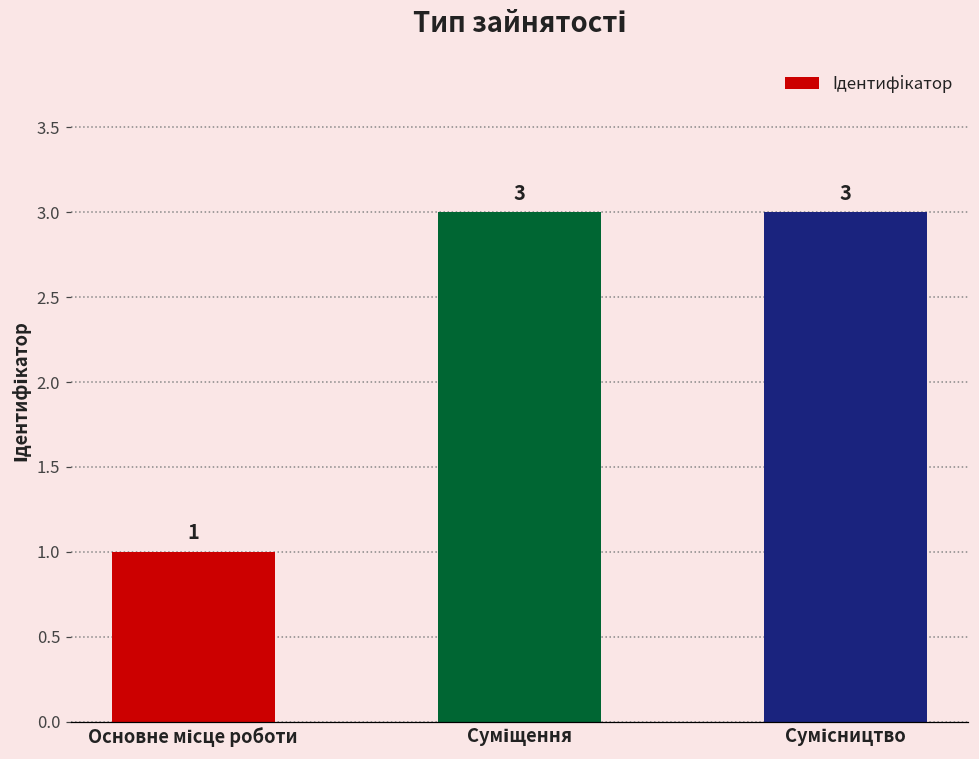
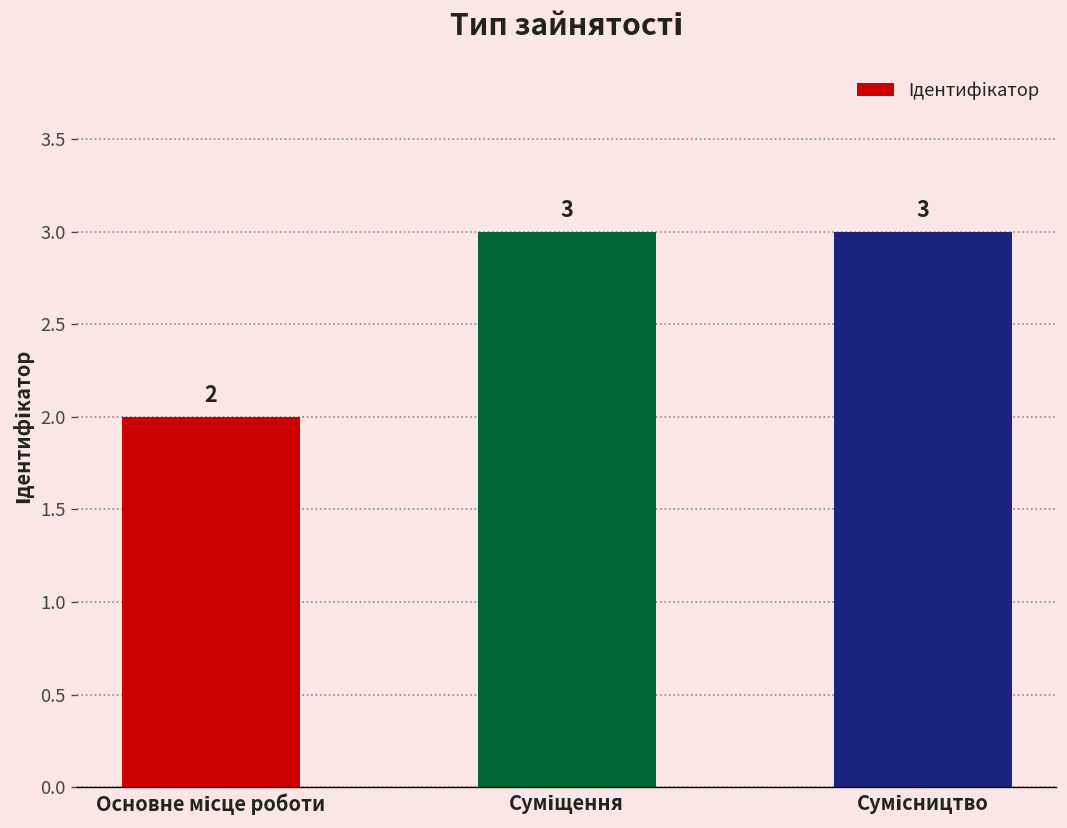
Основне місце роботи: 1 -> 2
